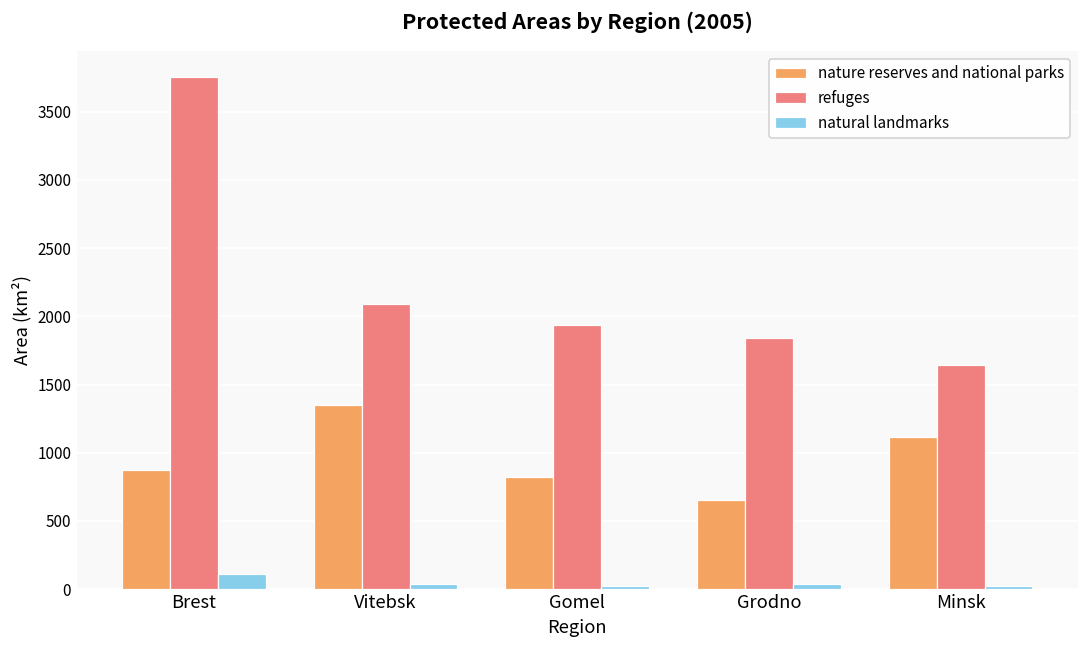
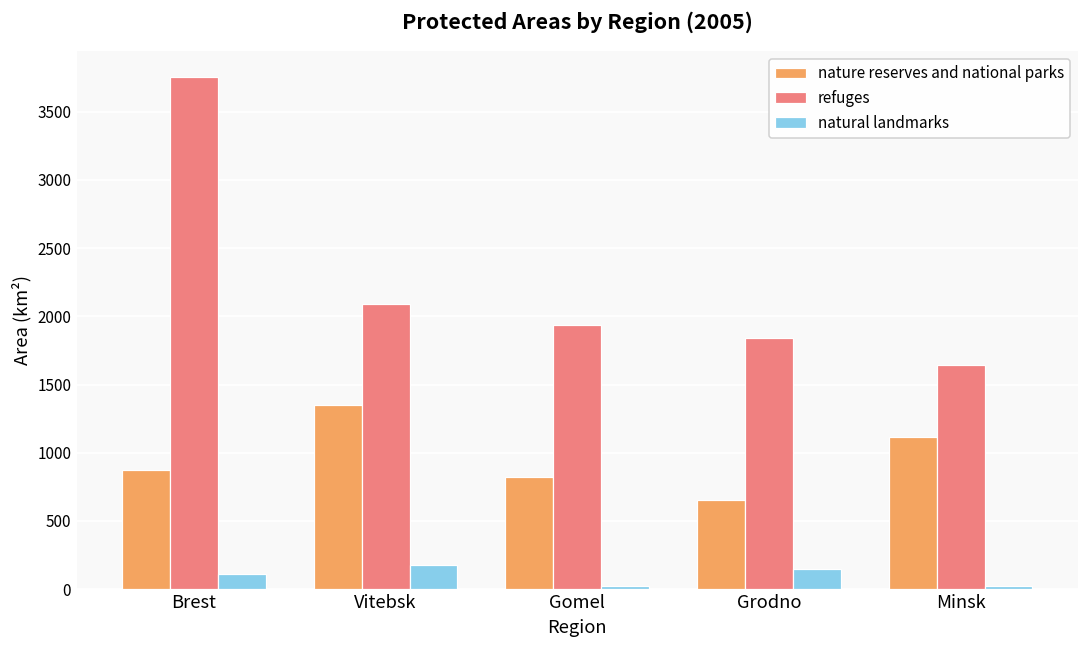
natural landmarks, Vitebsk: 40 -> 170
natural landmarks, Grodno: 40 -> 150
